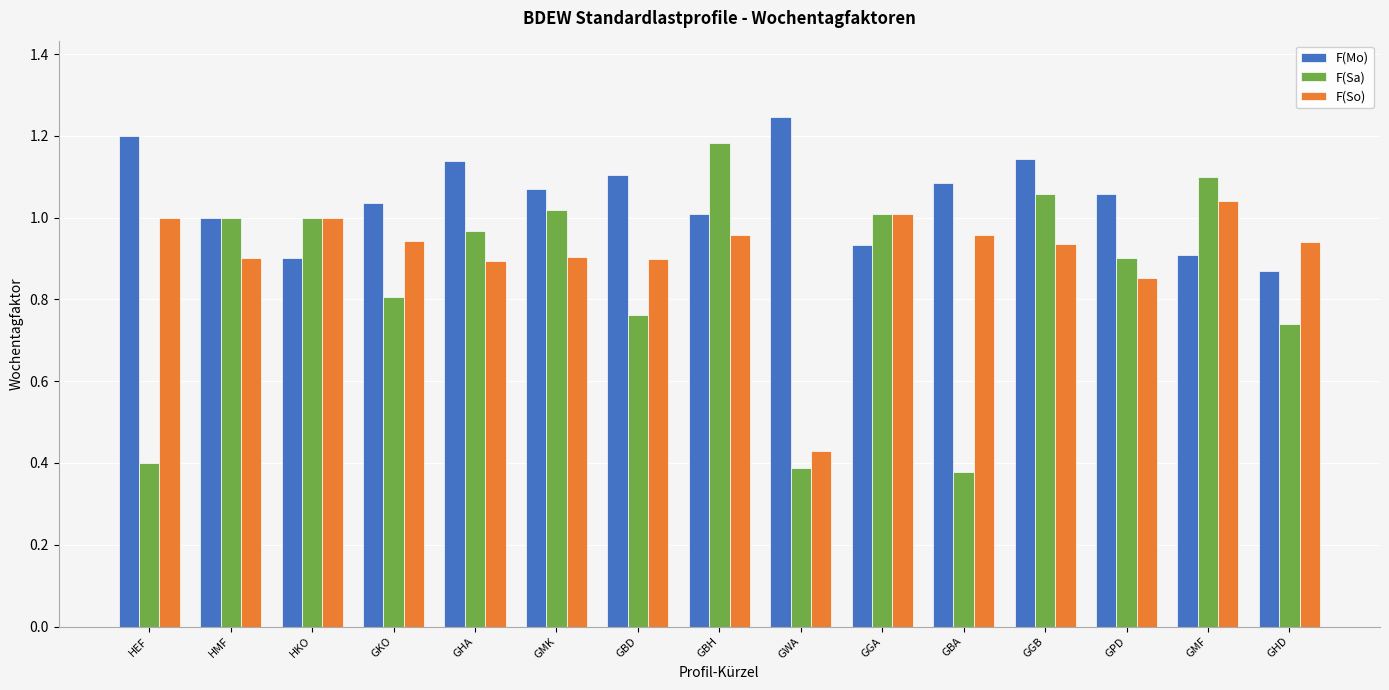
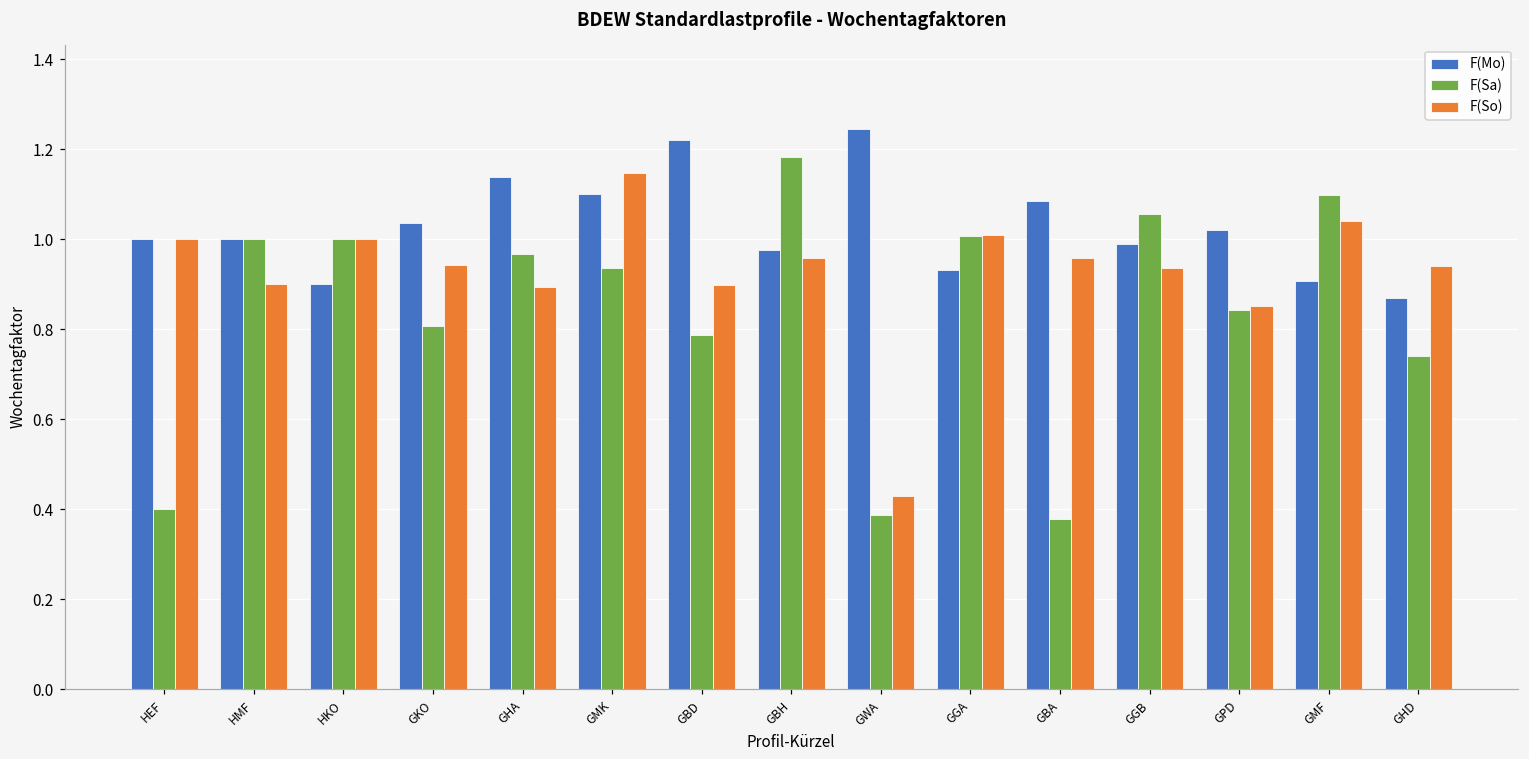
F(Mo), HEF: 1.2 -> 1.0
F(Mo), GMK: 1.07 -> 1.10
F(Sa), GMK: 1.02 -> 0.94
F(So), GMK: 0.90 -> 1.15
F(Mo), GBD: 1.11 -> 1.22
F(Sa), GBD: 0.76 -> 0.79
F(Mo), GBH: 1.01 -> 0.98
F(Mo), GGB: 1.14 -> 0.99
F(Mo), GPD: 1.06 -> 1.02
F(Sa), GPD: 0.90 -> 0.84
